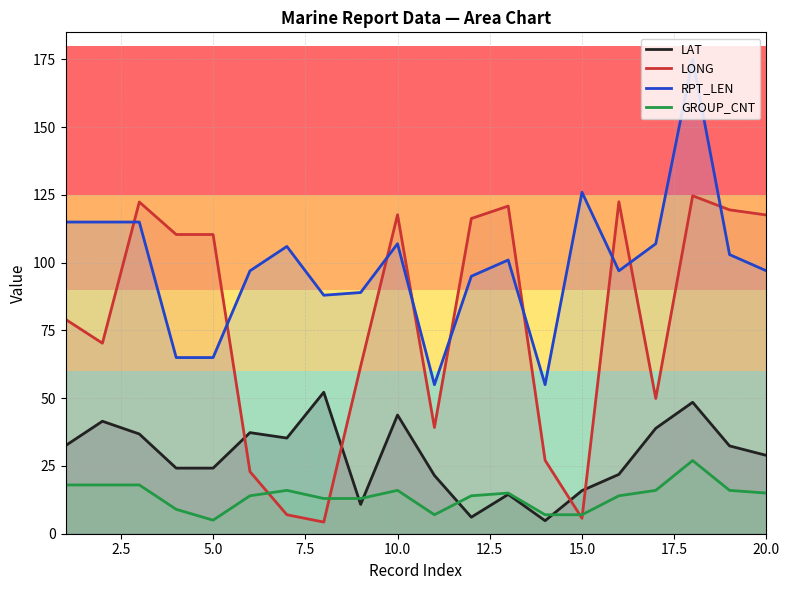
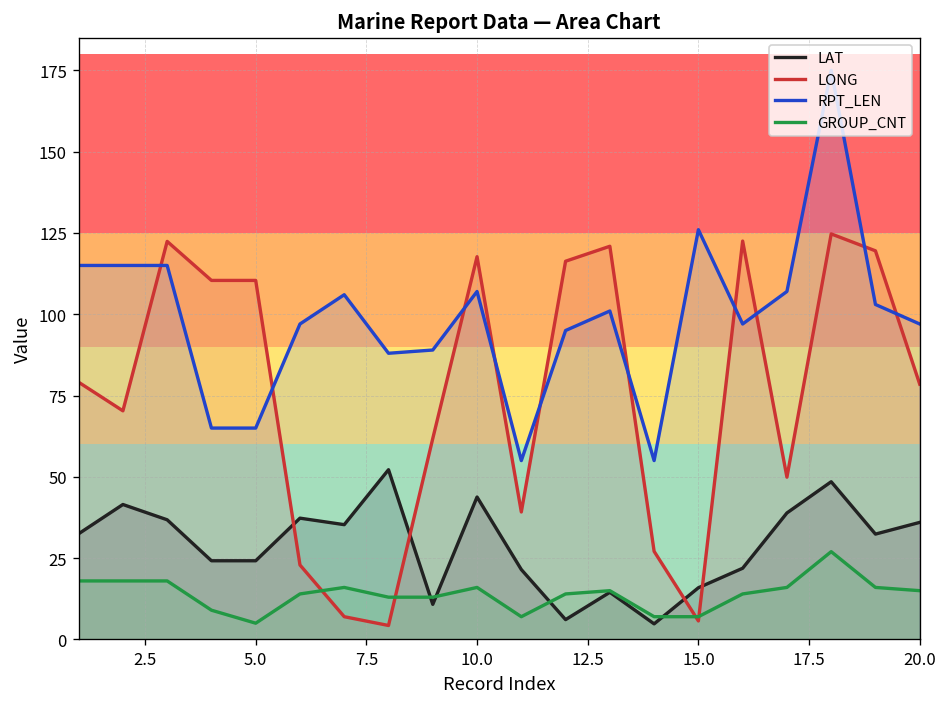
LAT, 20.0: 29 -> 36
LONG, 20.0: 118 -> 79
